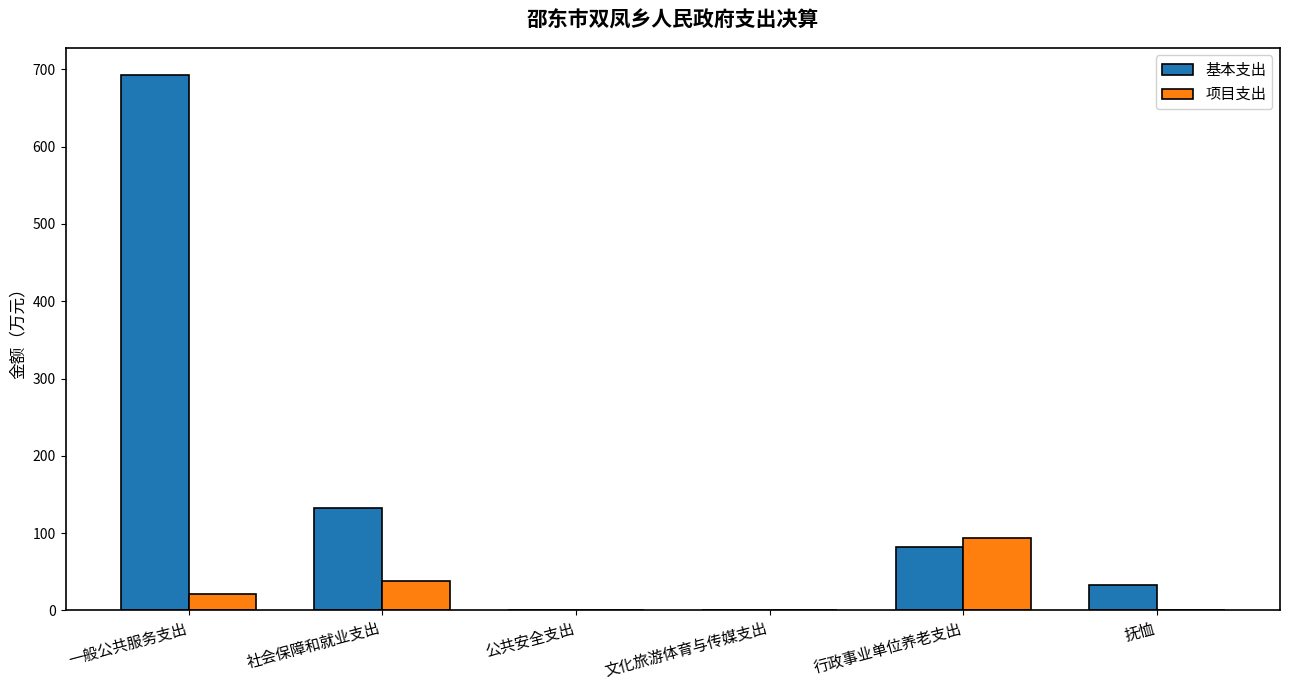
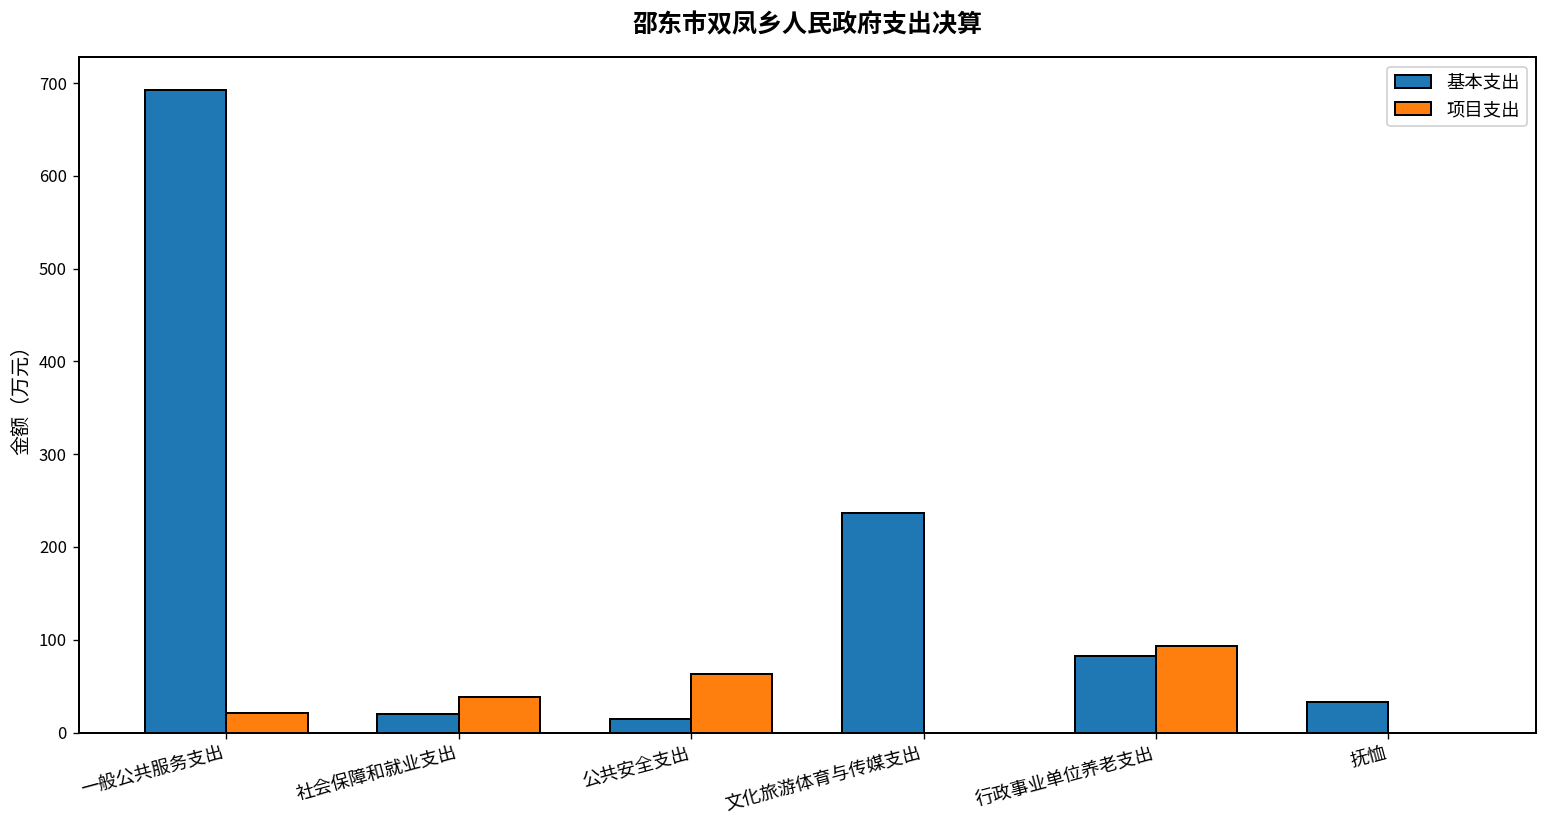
基本支出, 社会保障和就业支出: 130 -> 20
基本支出, 公共安全支出: 0 -> 10
项目支出, 公共安全支出: 0 -> 60
基本支出, 文化旅游体育与传媒支出: 0 -> 240
